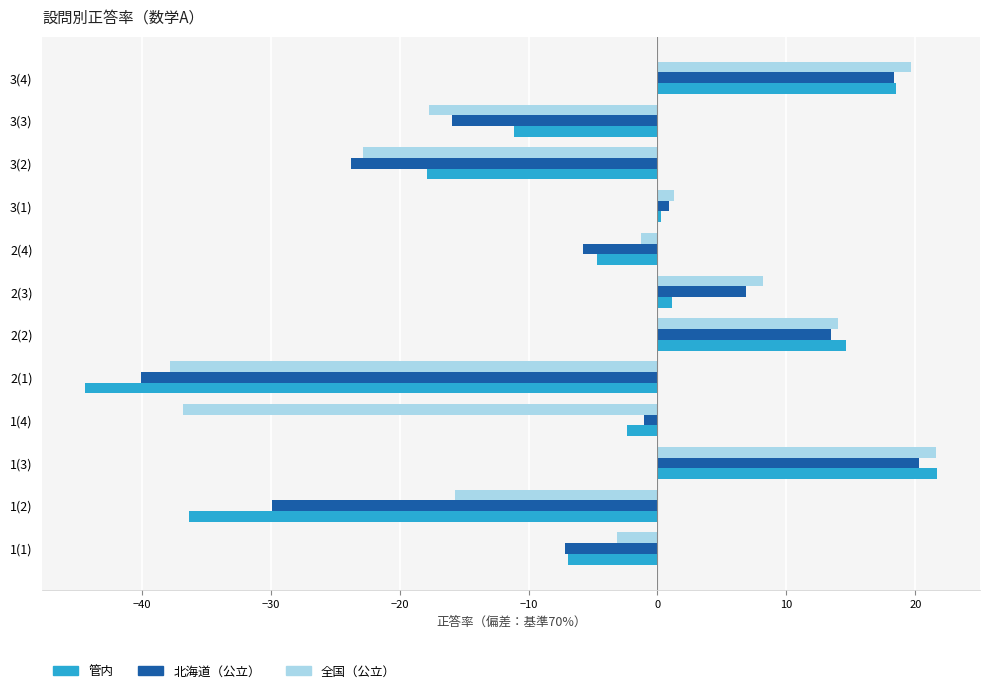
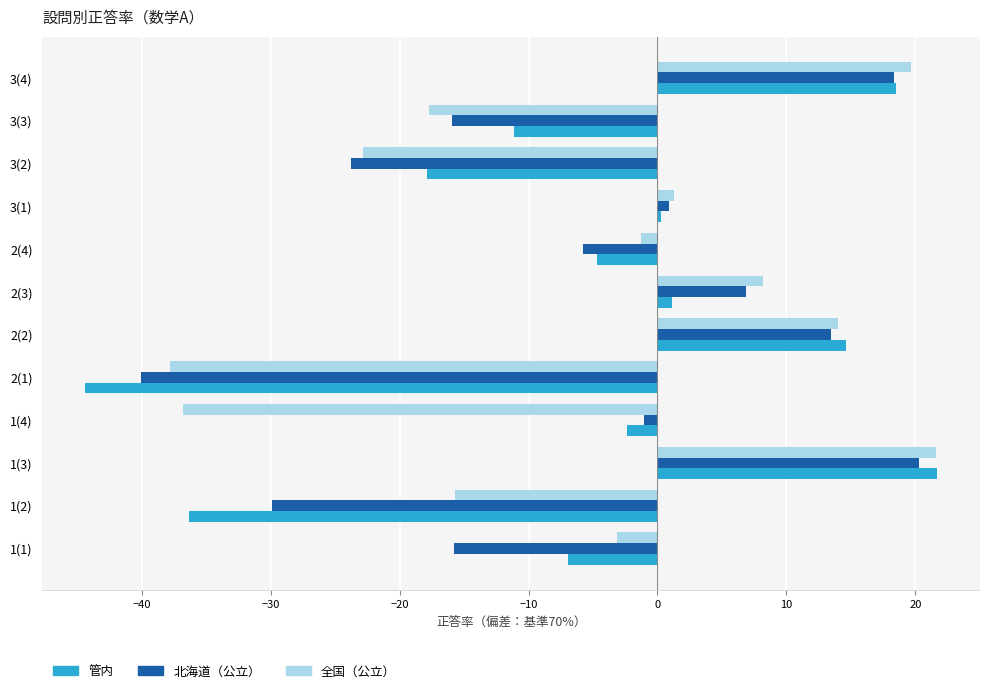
北海道（公立）, 1(1): -7.2 -> -15.8
